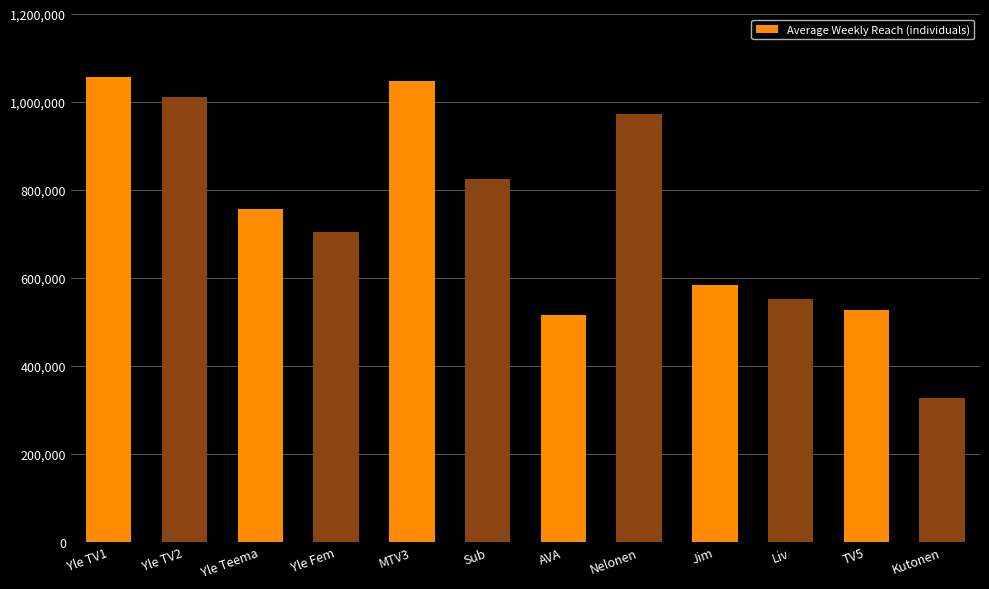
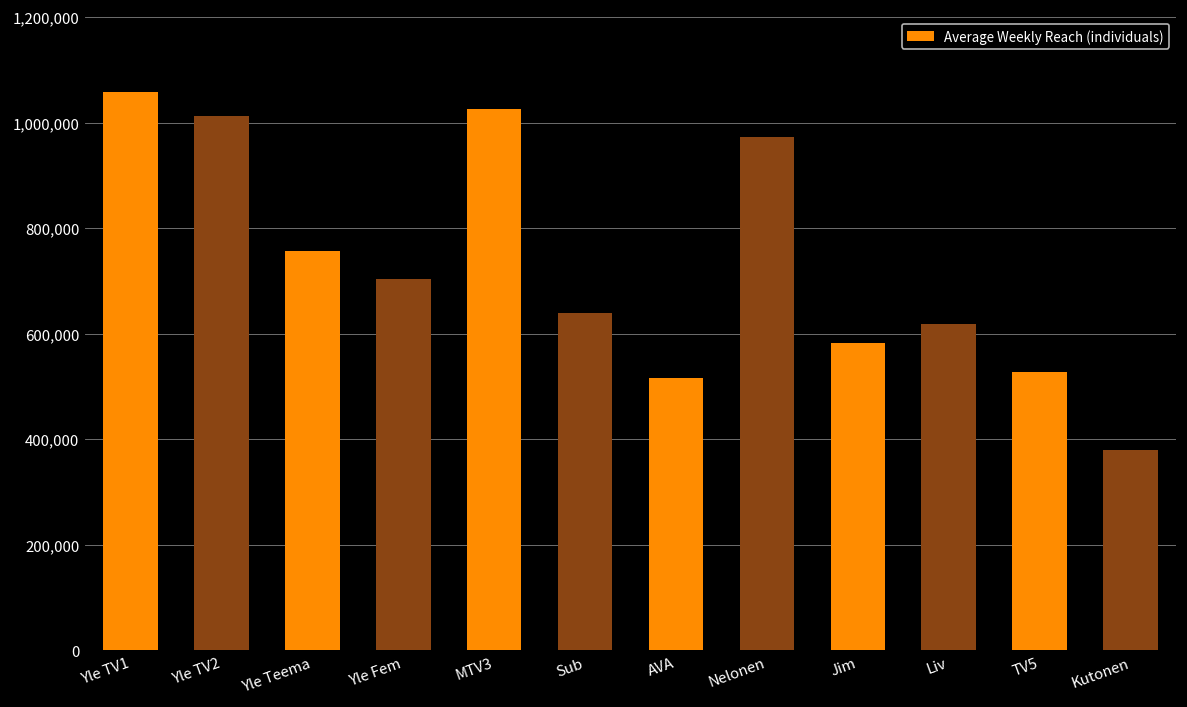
MTV3: 1,050,000 -> 1,030,000
Sub: 830,000 -> 640,000
Liv: 550,000 -> 620,000
Kutonen: 330,000 -> 380,000
